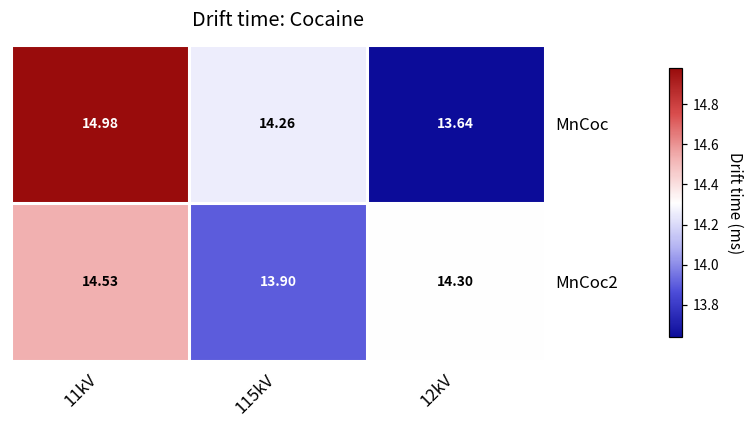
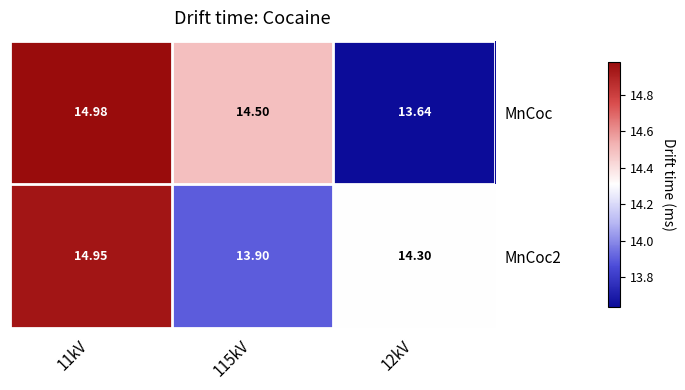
MnCoc, 115kV: 14.26 -> 14.50
MnCoc2, 11kV: 14.53 -> 14.95
